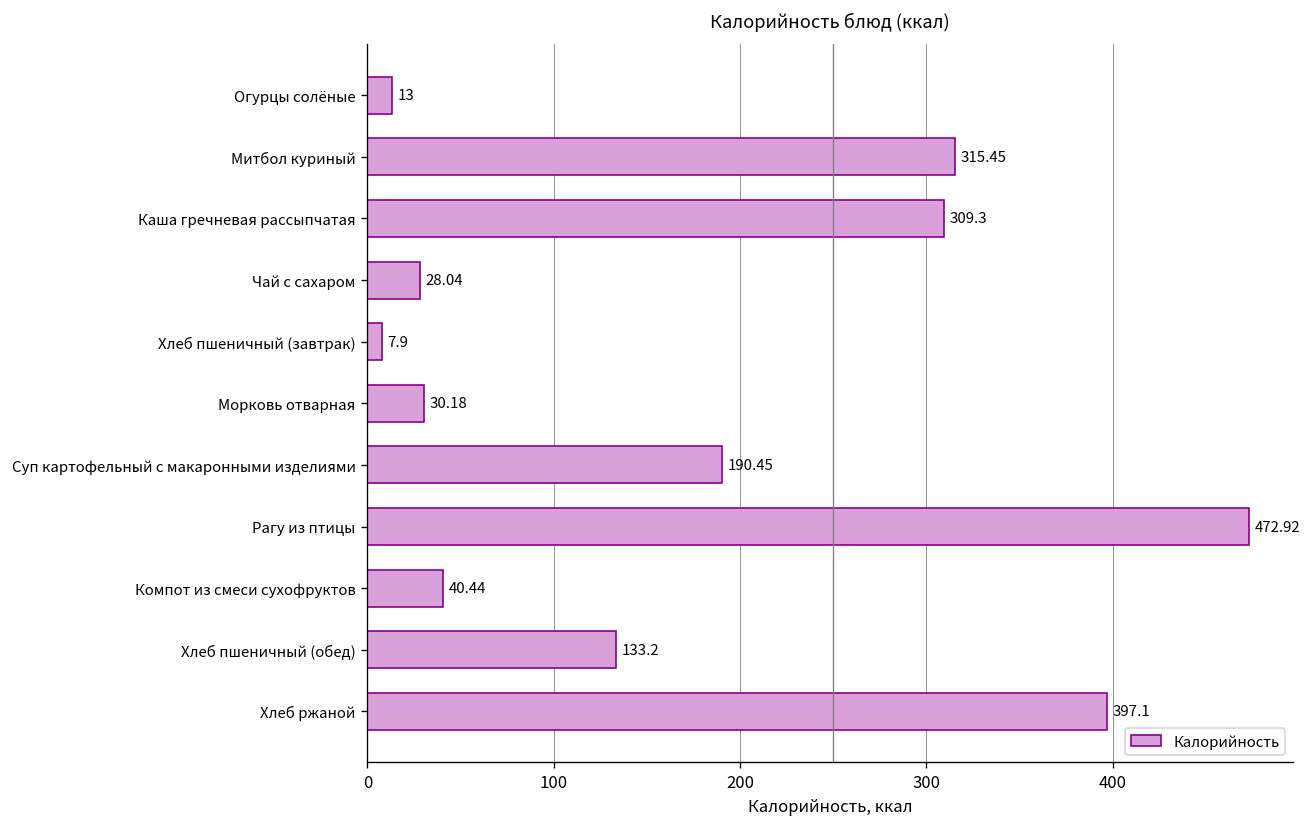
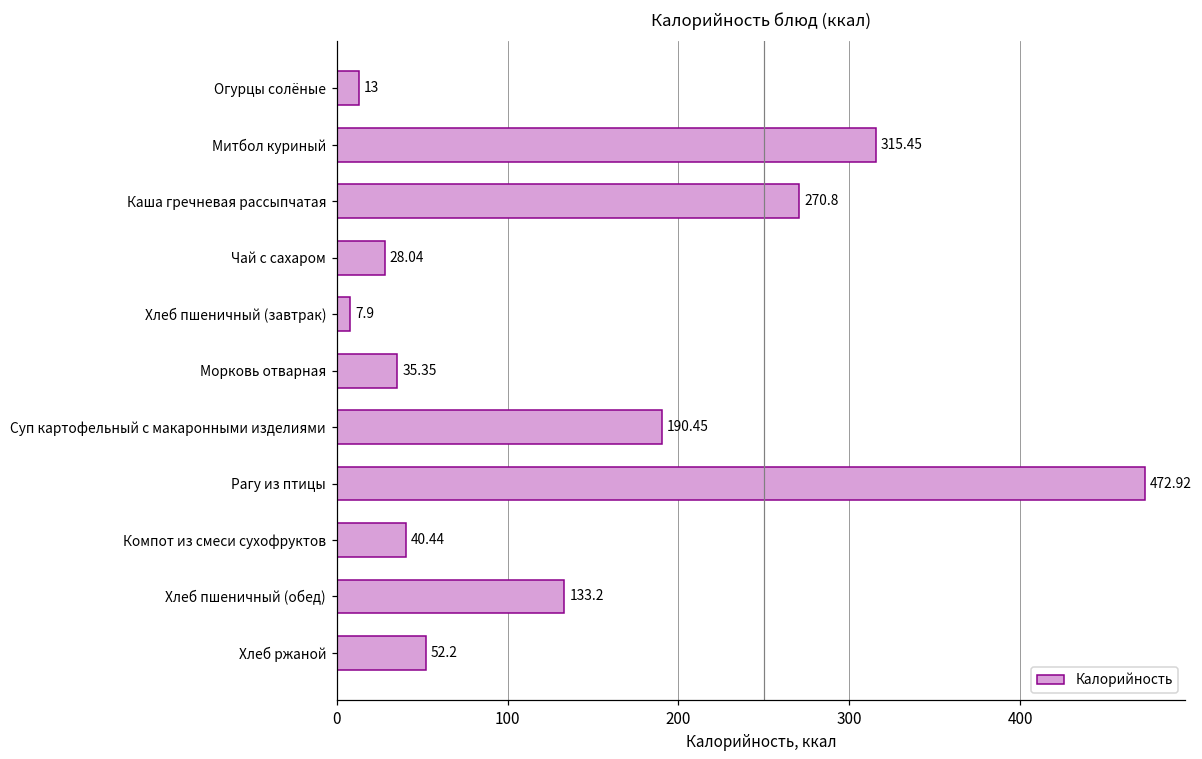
Каша гречневая рассыпчатая: 309.3 -> 270.8
Морковь отварная: 30.18 -> 35.35
Хлеб ржаной: 397.1 -> 52.2
